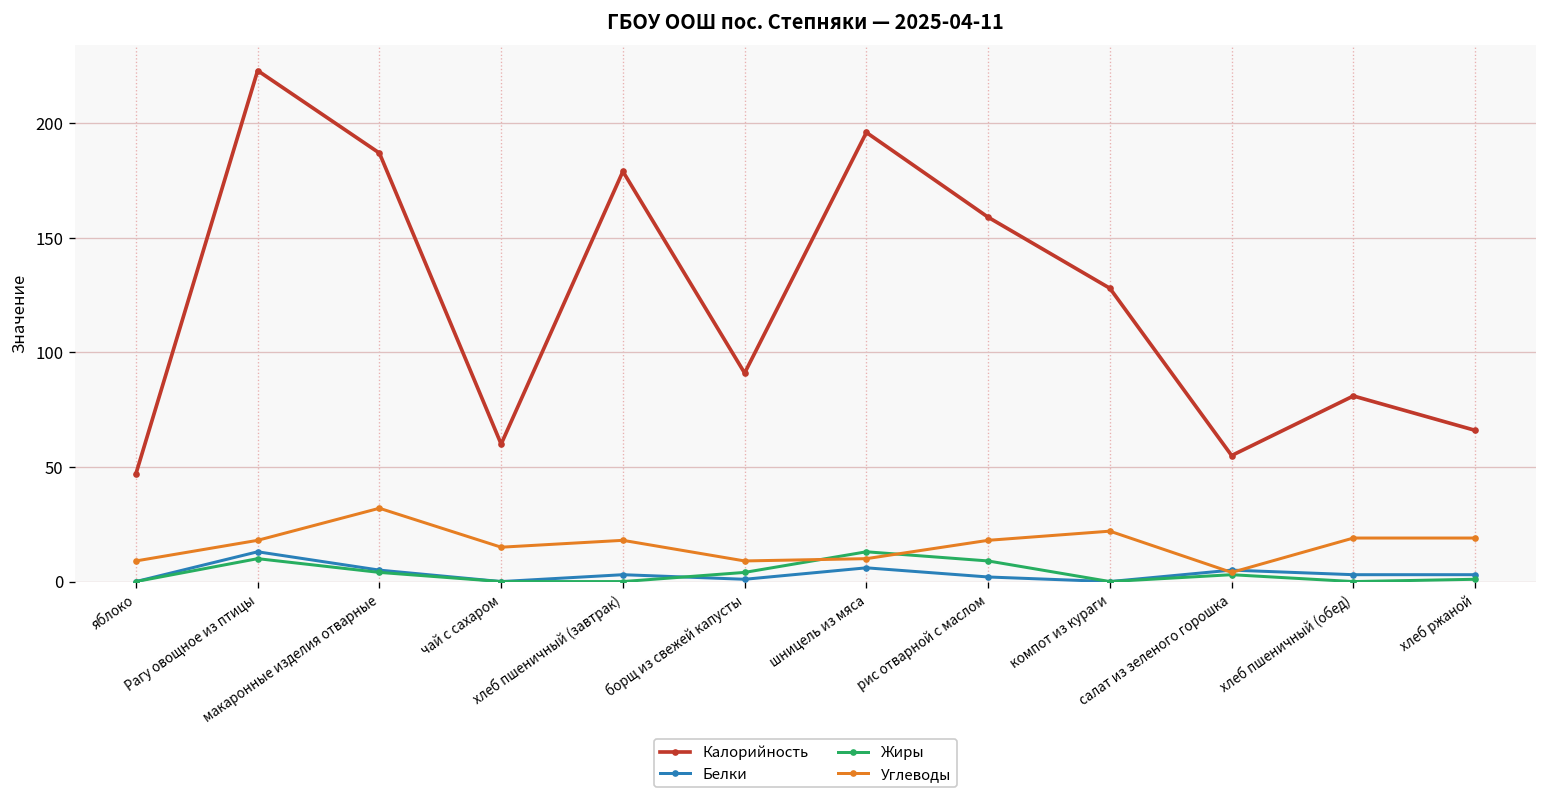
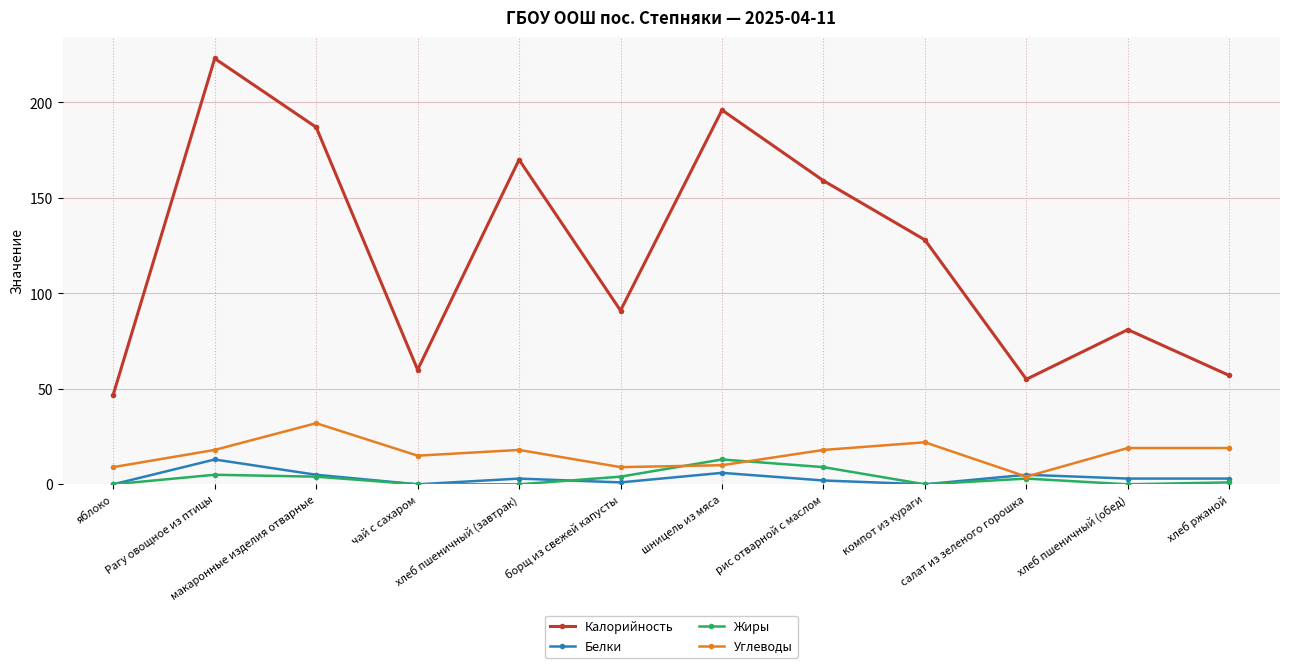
Жиры, Рагу овощное из птицы: 10 -> 5
Калорийность, хлеб пшеничный (завтрак): 179 -> 170
Калорийность, хлеб ржаной: 66 -> 57
